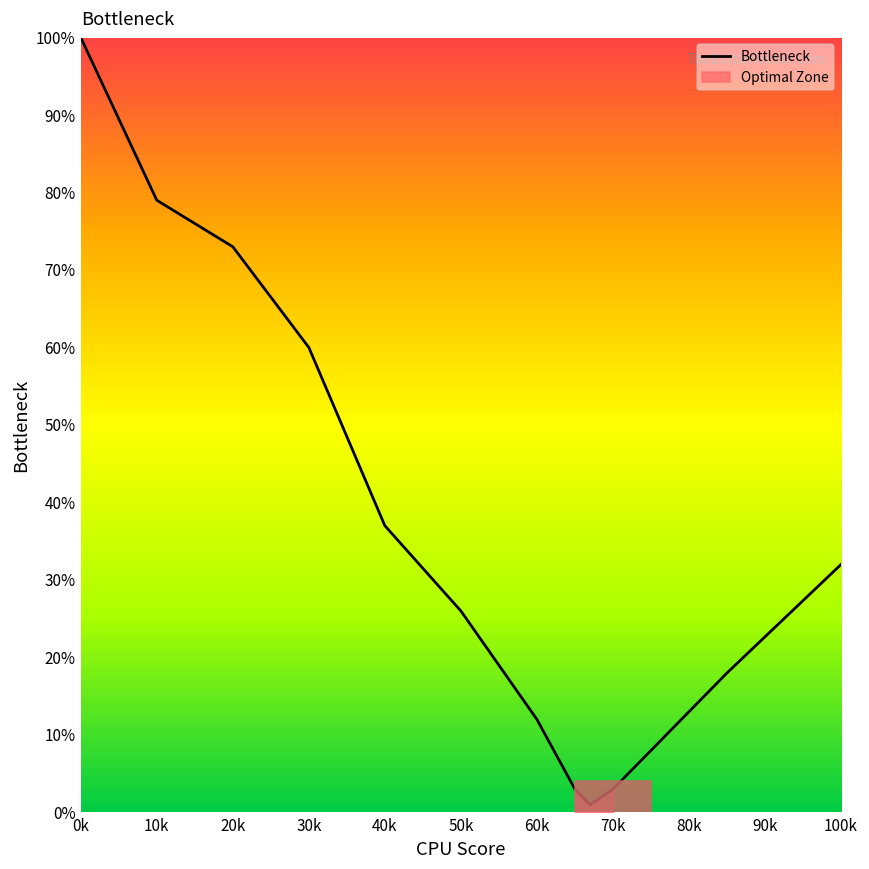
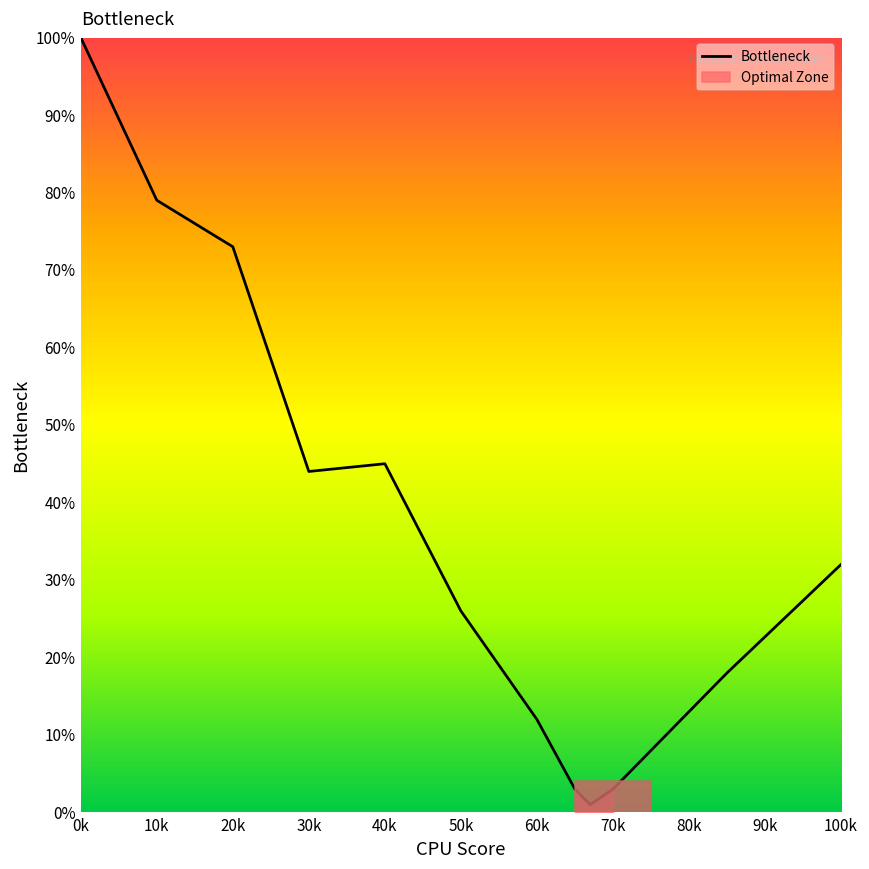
Bottleneck, 30k: 60% -> 44%
Bottleneck, 40k: 37% -> 45%
